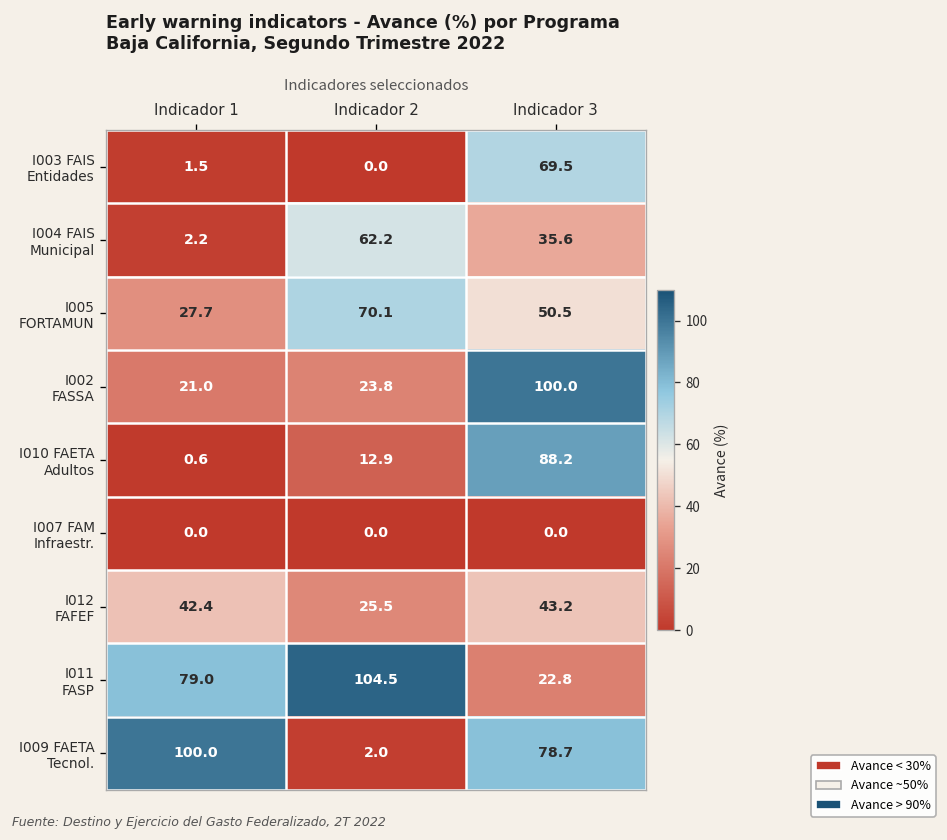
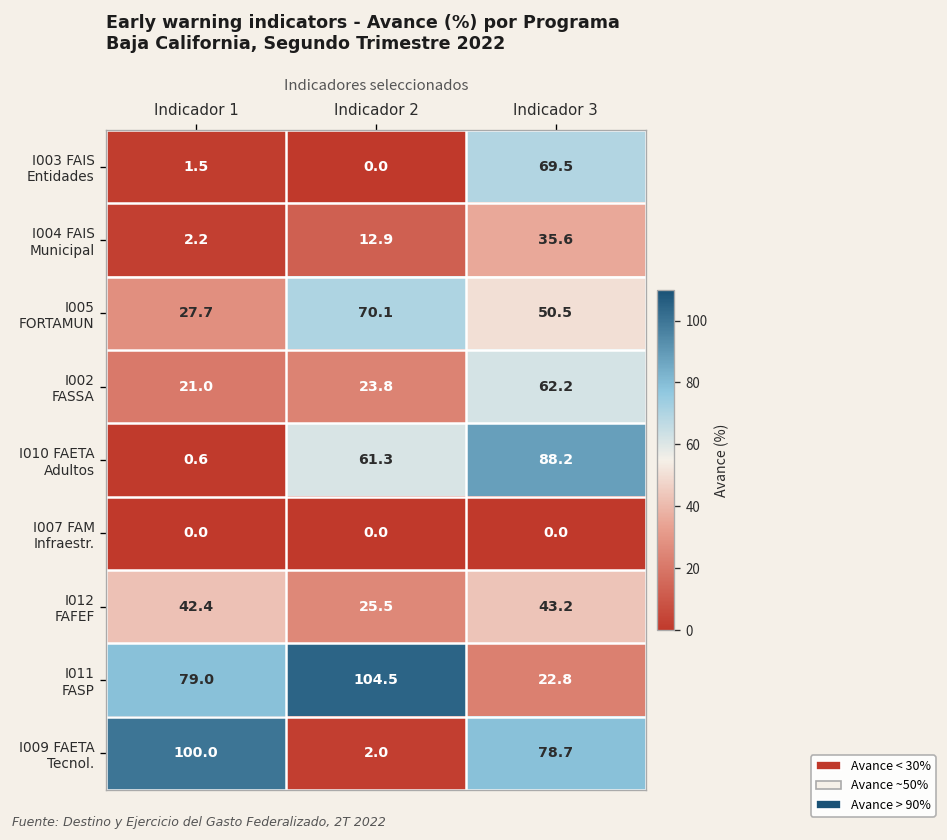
I004 FAIS Municipal, Indicador 2: 62.2 -> 12.9
I002 FASSA, Indicador 3: 100.0 -> 62.2
I010 FAETA Adultos, Indicador 2: 12.9 -> 61.3
